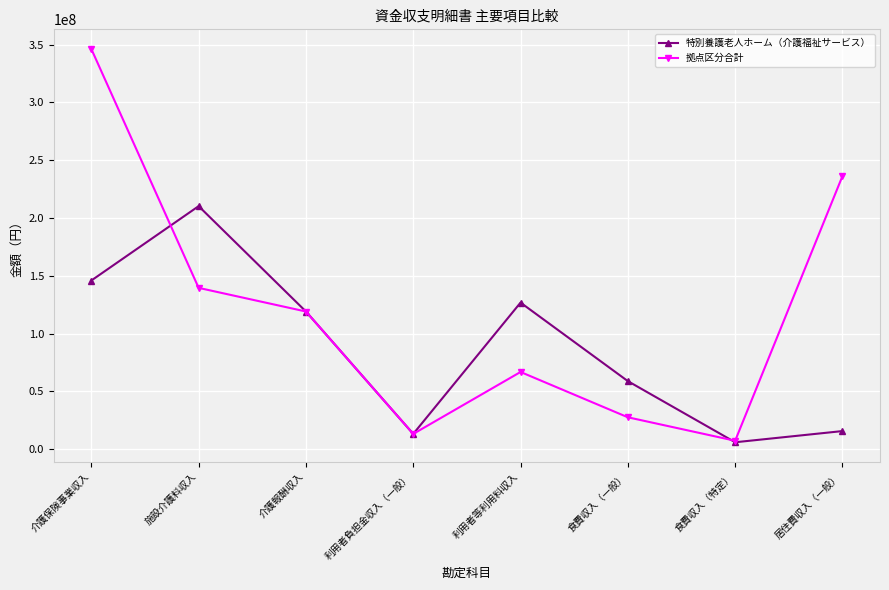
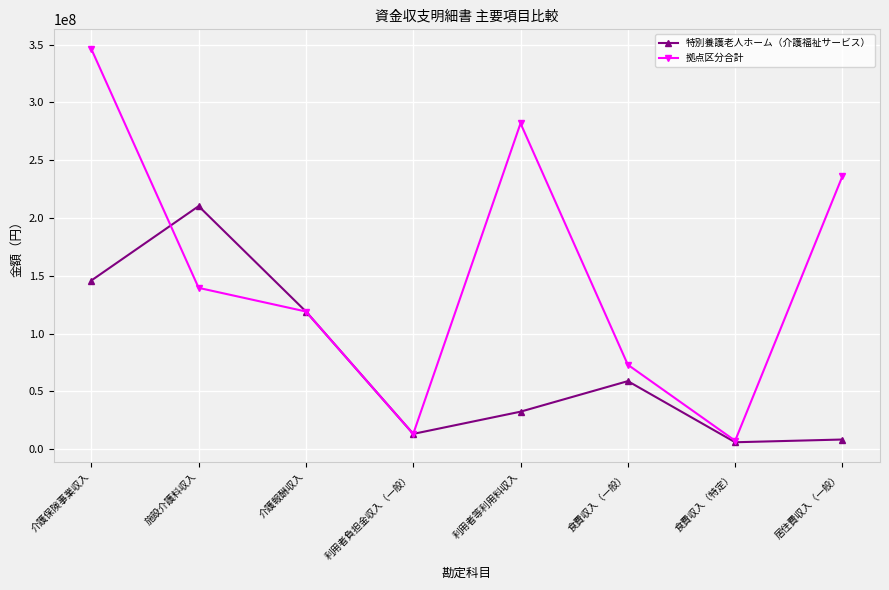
特別養護老人ホーム（介護福祉サービス）, 利用者等利用料収入: 127000000 -> 32000000
拠点区分合計, 利用者等利用料収入: 67000000 -> 282000000
拠点区分合計, 食費収入（一般）: 28000000 -> 73000000
特別養護老人ホーム（介護福祉サービス）, 居住費収入（一般）: 16000000 -> 8000000
